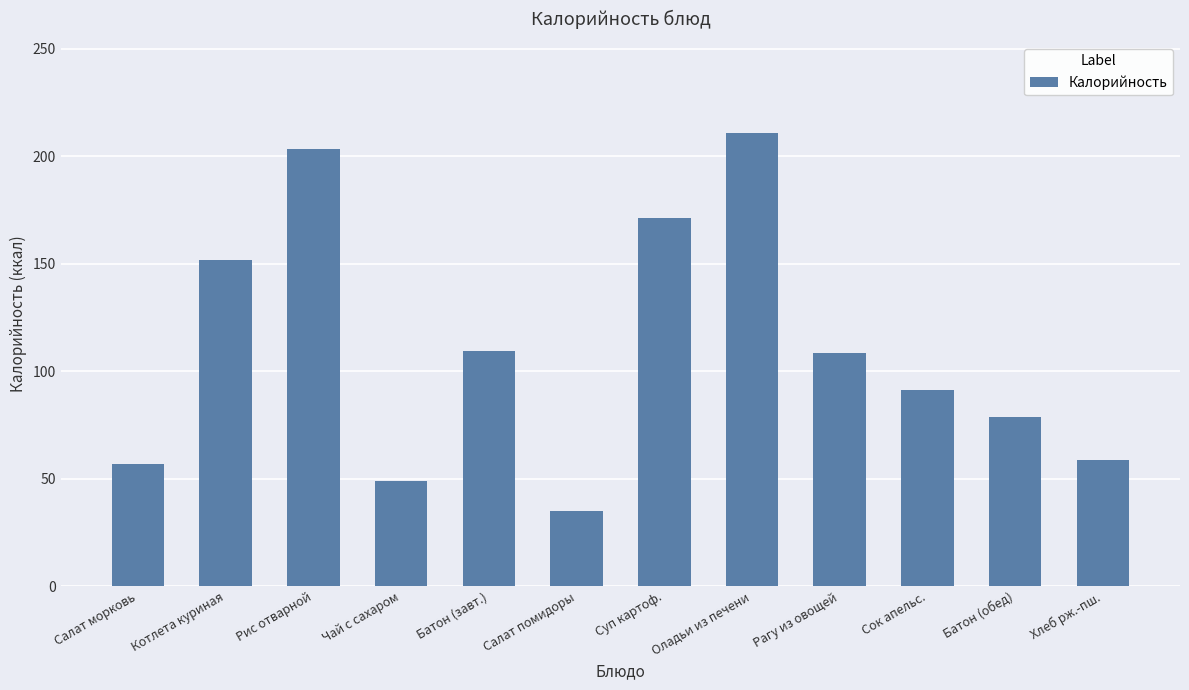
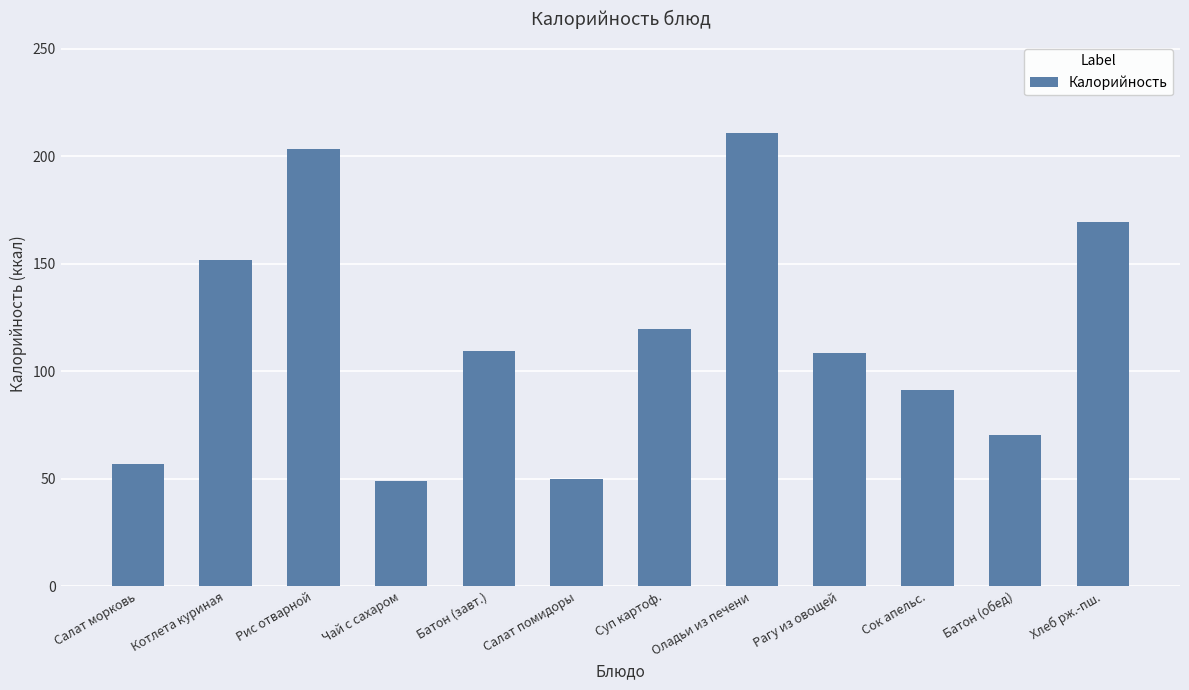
Салат помидоры: 35 -> 50
Суп картоф.: 171 -> 120
Батон (обед): 79 -> 70
Хлеб рж.-пш.: 59 -> 169
